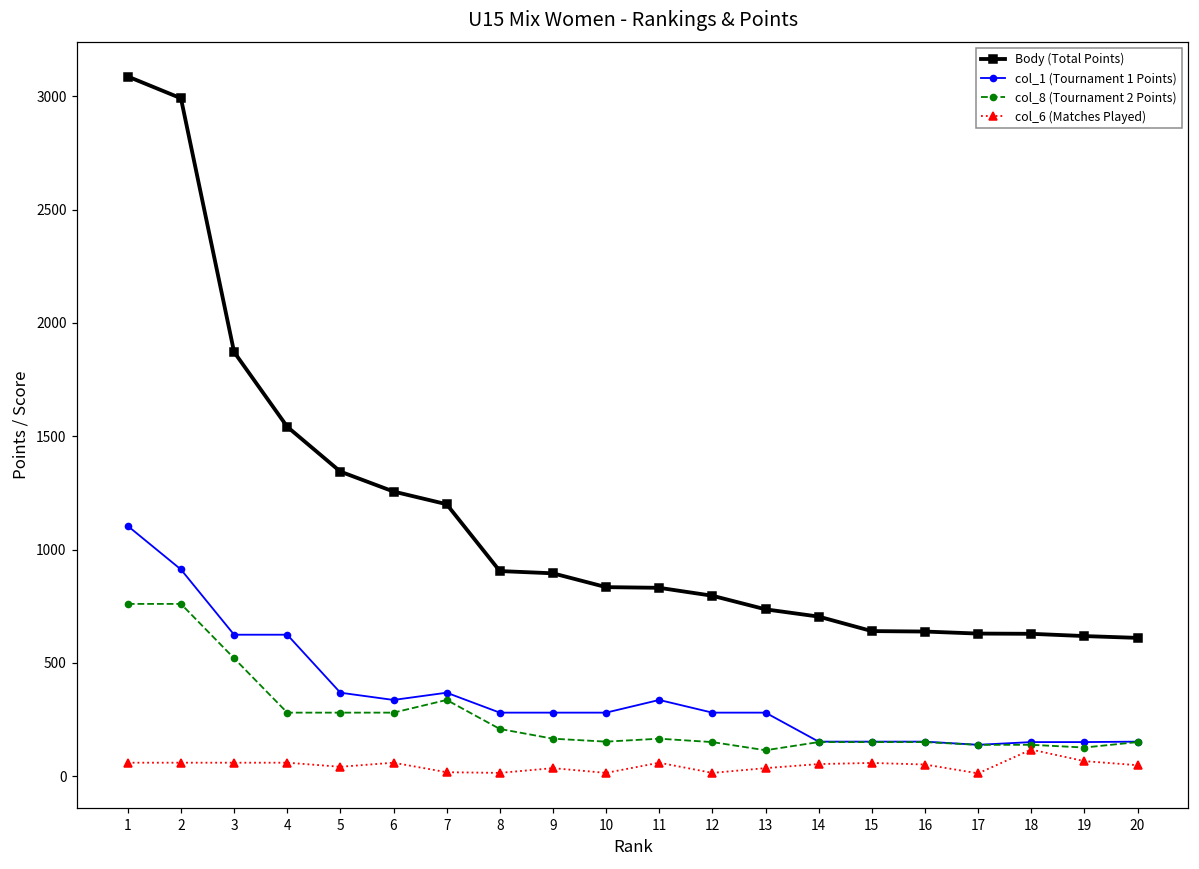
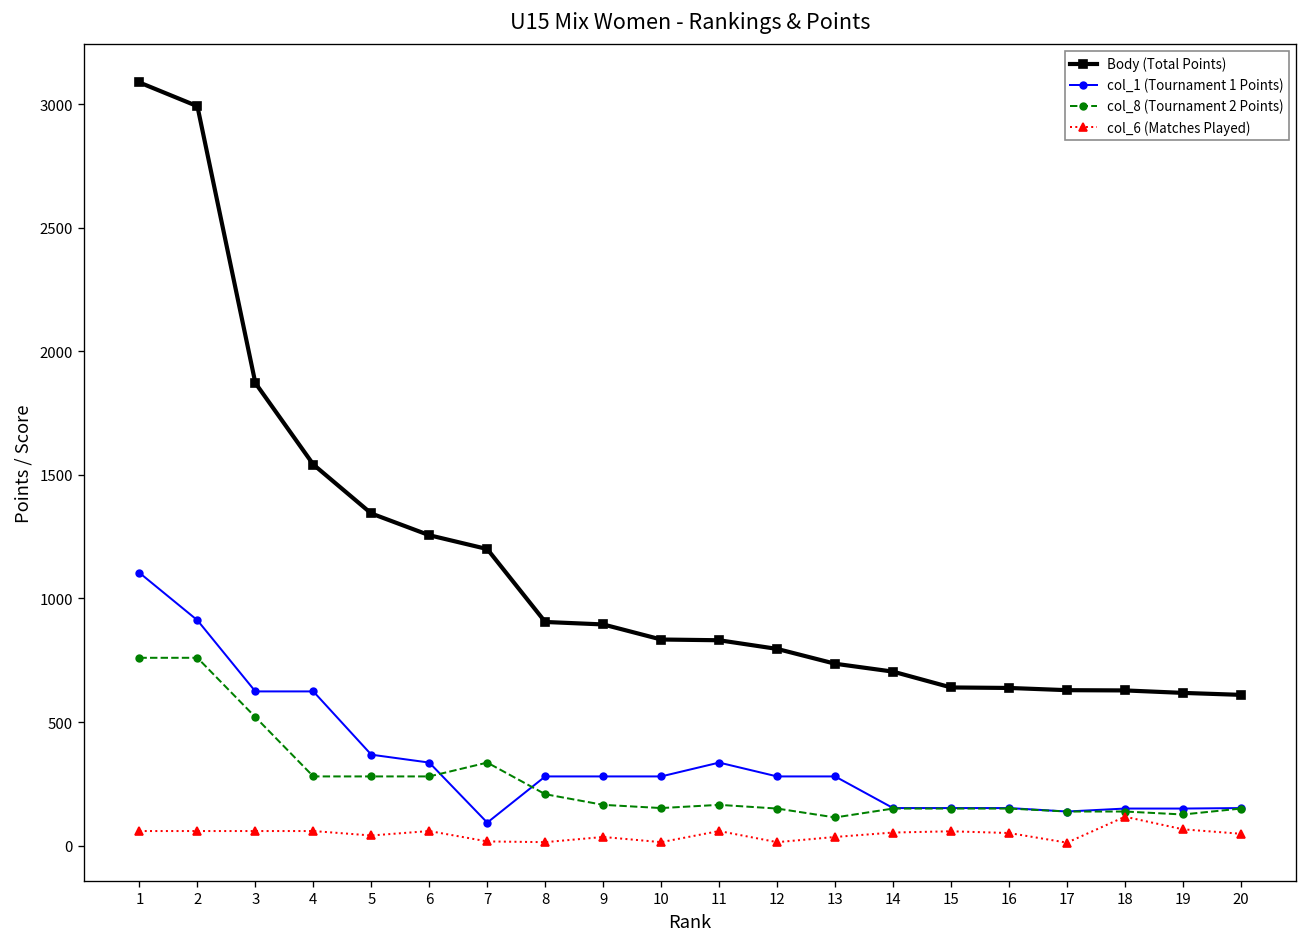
col_1 (Tournament 1 Points), 7: 370 -> 90
